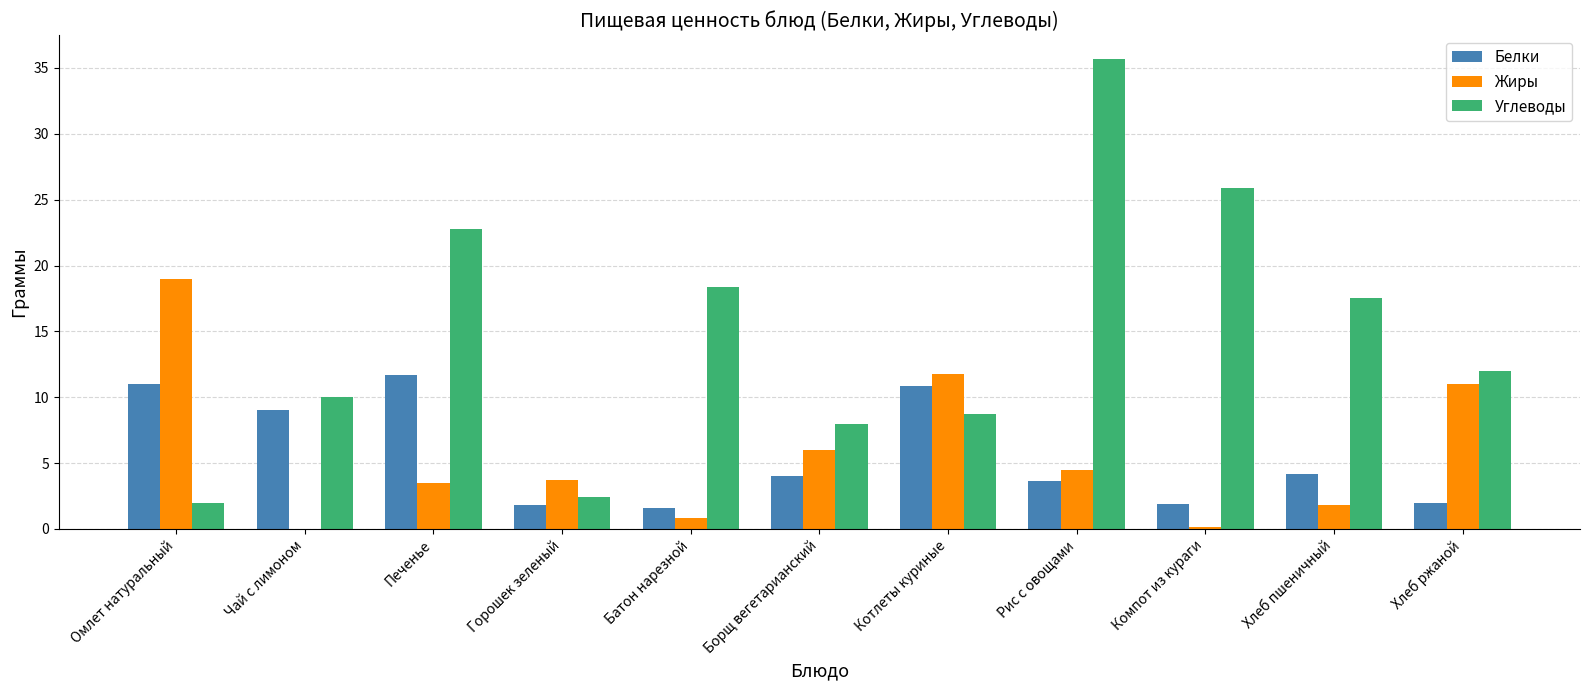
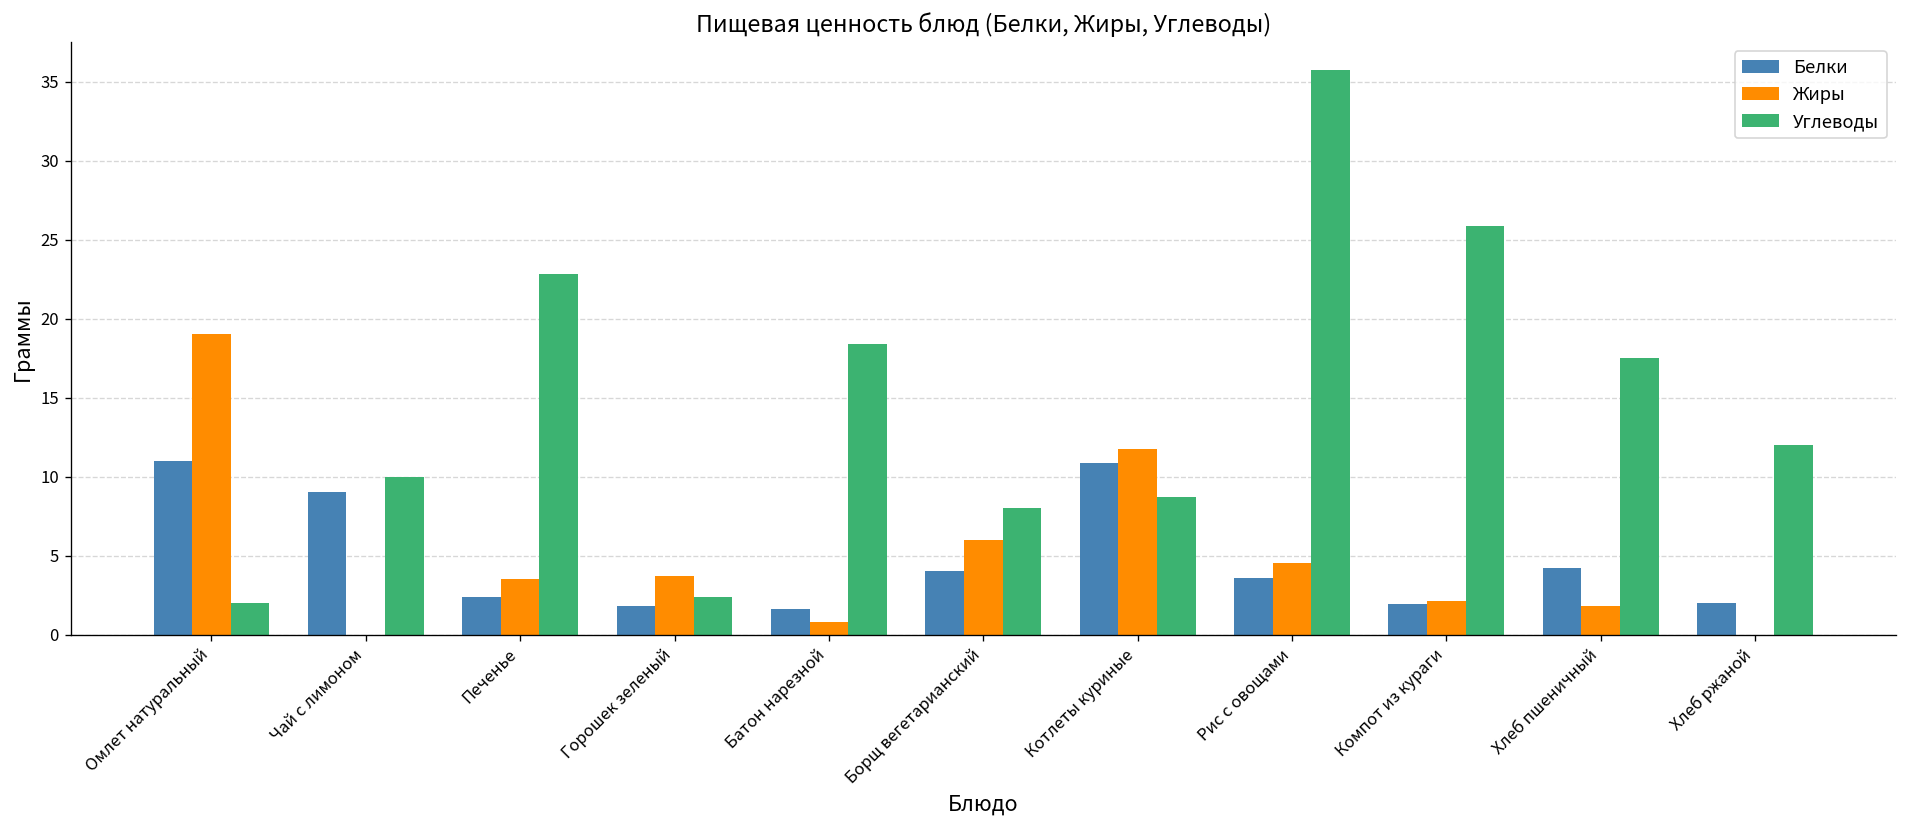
Белки, Печенье: 11.7 -> 2.4
Жиры, Компот из кураги: 0.1 -> 2.2
Жиры, Хлеб ржаной: 11 -> 0
